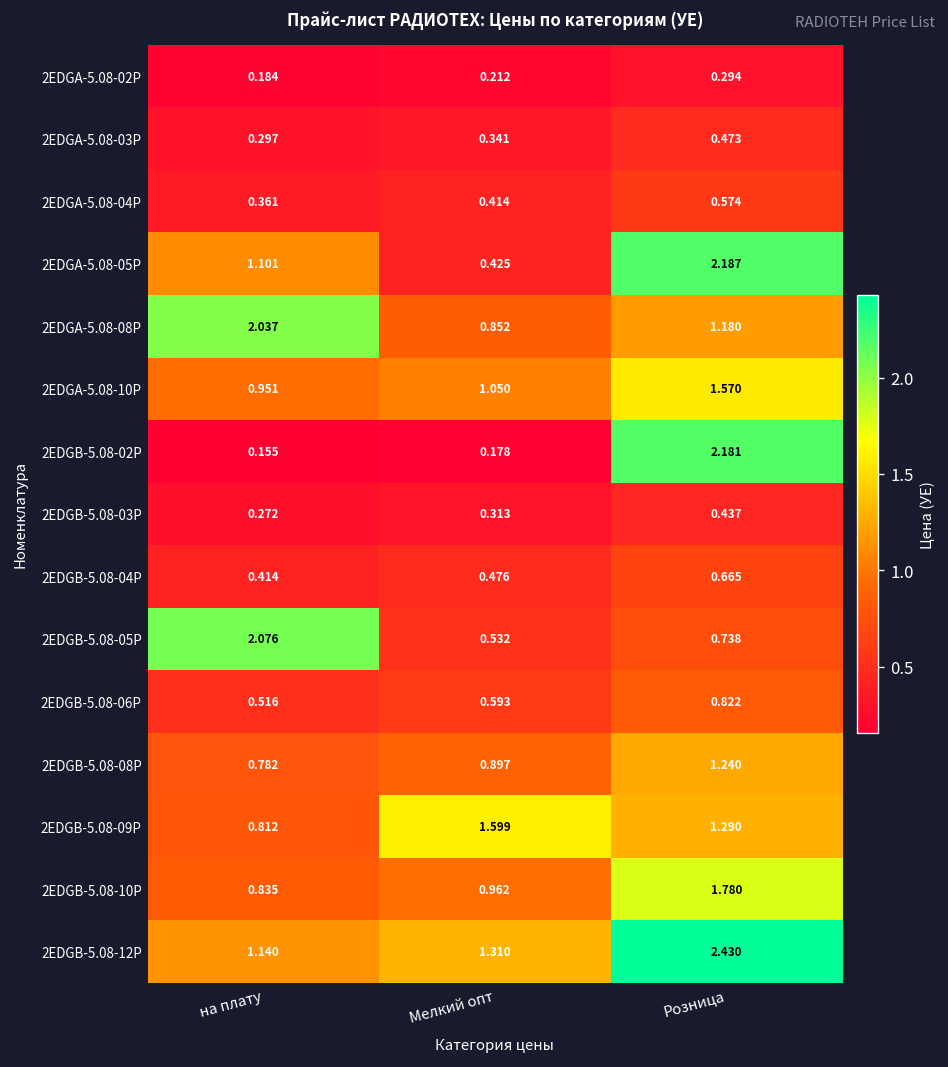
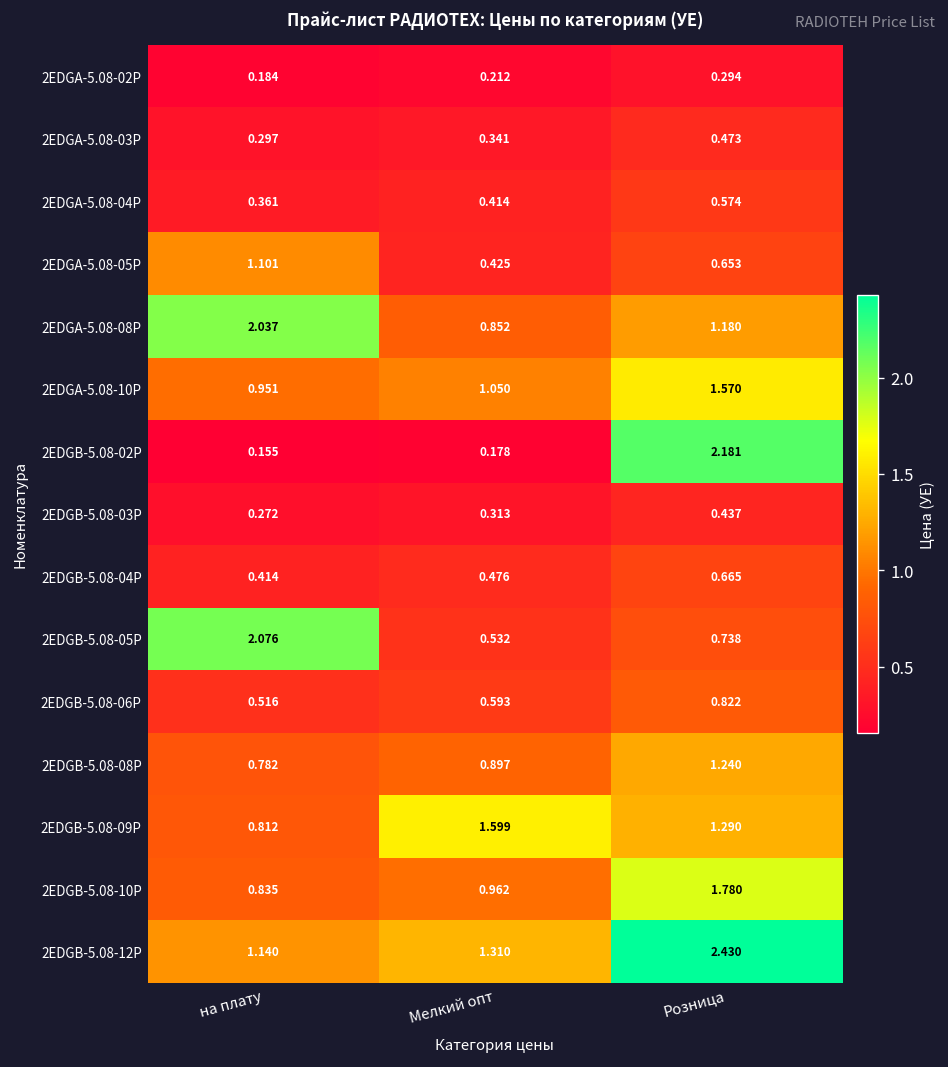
2EDGA-5.08-05P, Розница: 2.187 -> 0.653
